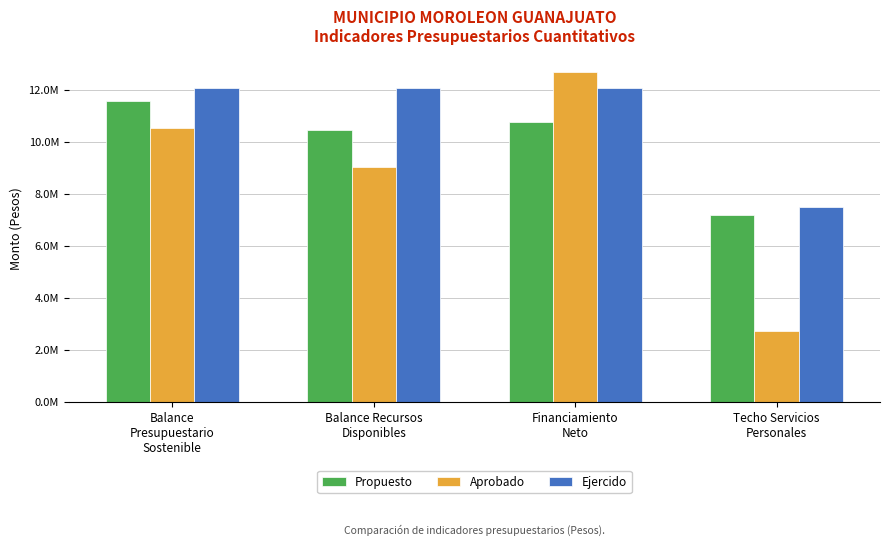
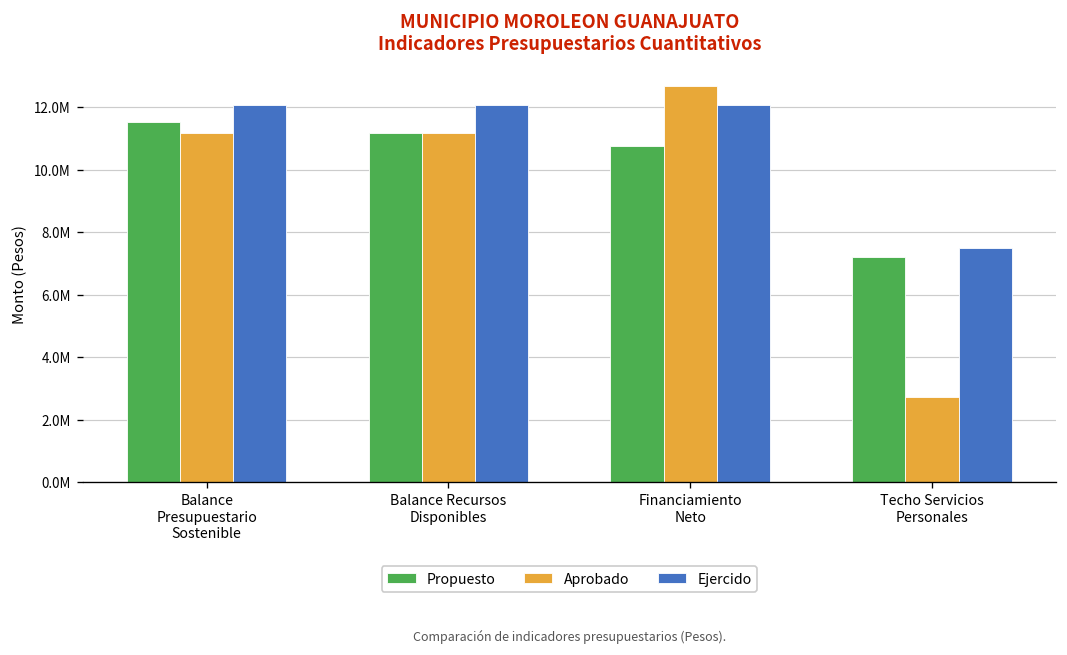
Aprobado, Balance Presupuestario Sostenible: 10500000 -> 11200000
Propuesto, Balance Recursos Disponibles: 10500000 -> 11200000
Aprobado, Balance Recursos Disponibles: 9000000 -> 11200000
